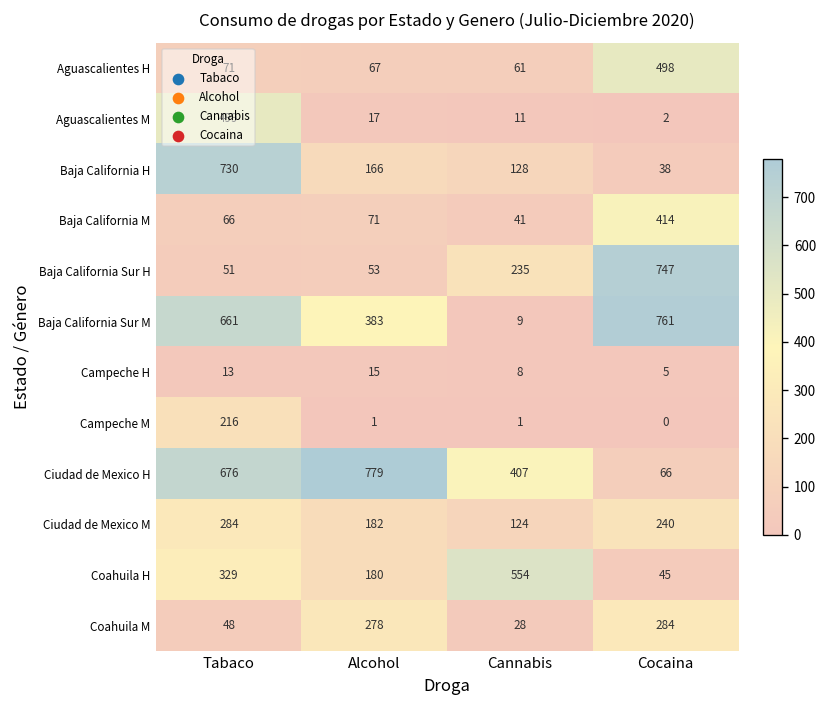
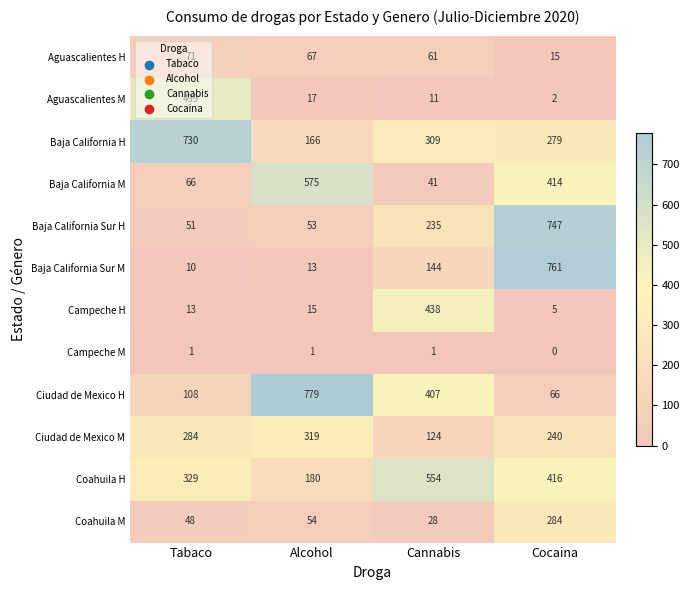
Aguascalientes H, Cocaina: 498 -> 15
Baja California H, Cannabis: 128 -> 309
Baja California H, Cocaina: 38 -> 279
Baja California M, Alcohol: 71 -> 575
Baja California Sur M, Tabaco: 661 -> 10
Baja California Sur M, Alcohol: 383 -> 13
Baja California Sur M, Cannabis: 9 -> 144
Campeche H, Cannabis: 8 -> 438
Campeche M, Tabaco: 216 -> 1
Ciudad de Mexico H, Tabaco: 676 -> 108
Ciudad de Mexico M, Alcohol: 182 -> 319
Coahuila H, Cocaina: 45 -> 416
Coahuila M, Alcohol: 278 -> 54
